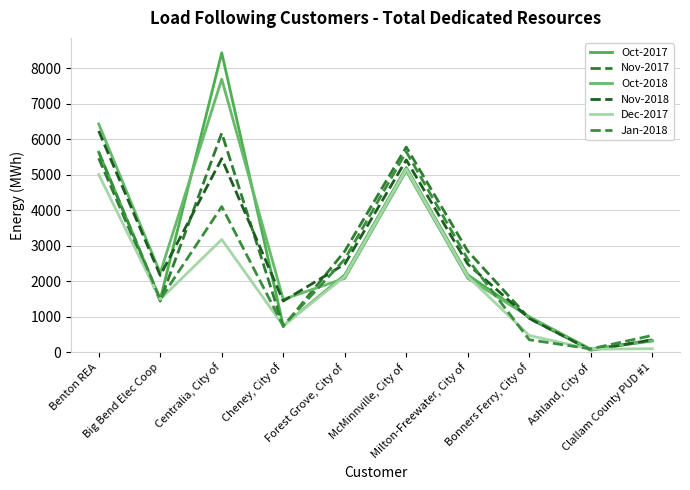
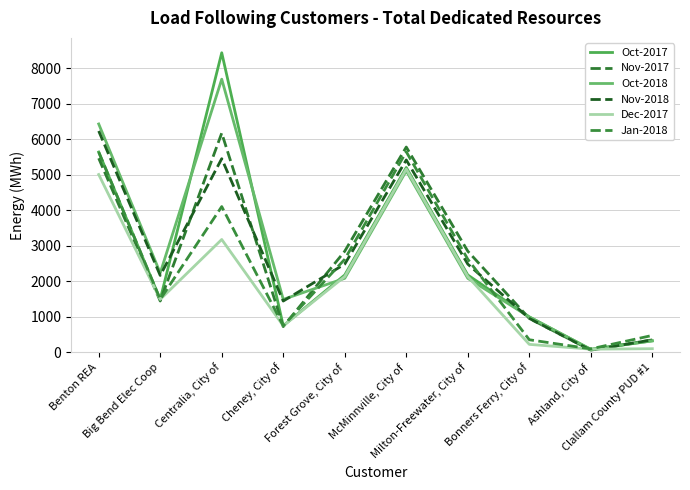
Dec-2017, Bonners Ferry, City of: 500 -> 200
